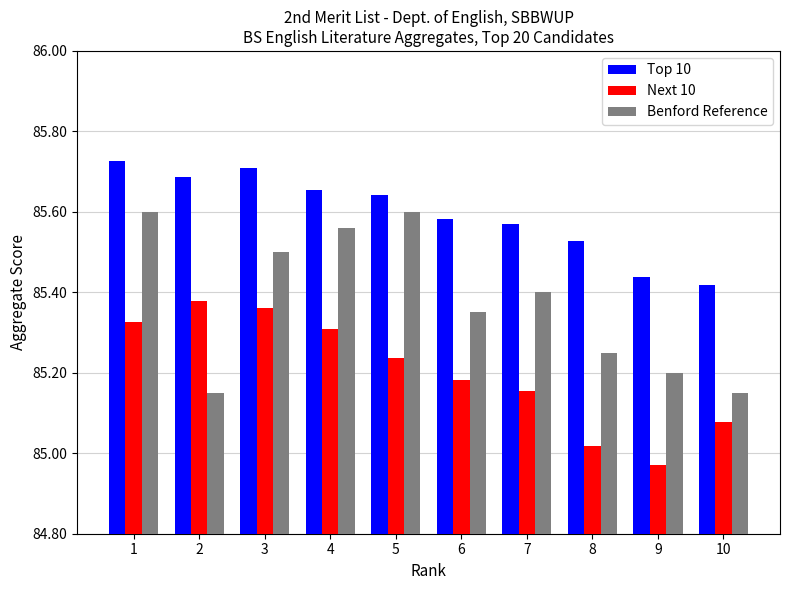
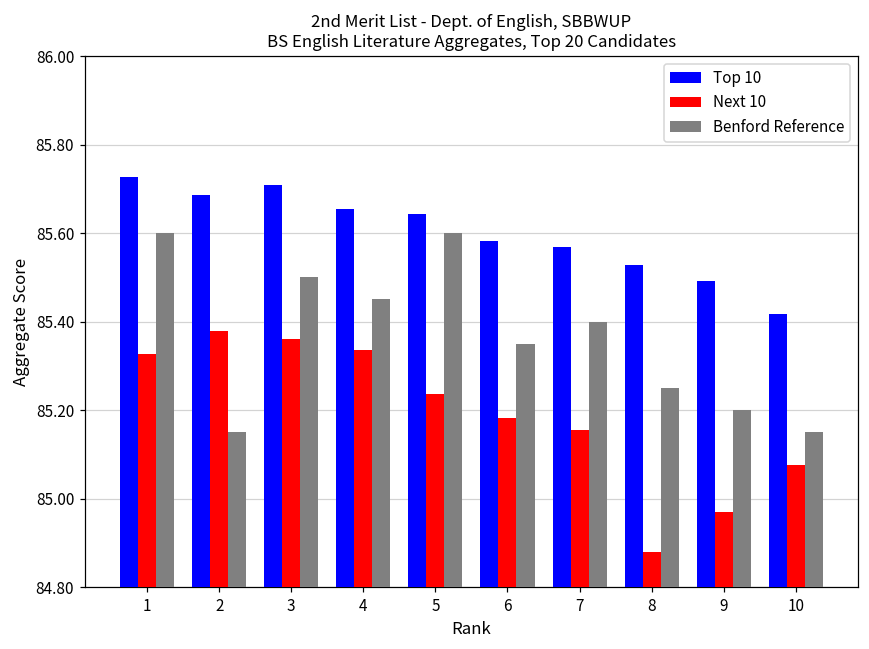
Next 10, 4: 85.31 -> 85.34
Benford Reference, 4: 85.56 -> 85.45
Next 10, 8: 85.02 -> 84.88
Top 10, 9: 85.44 -> 85.49
